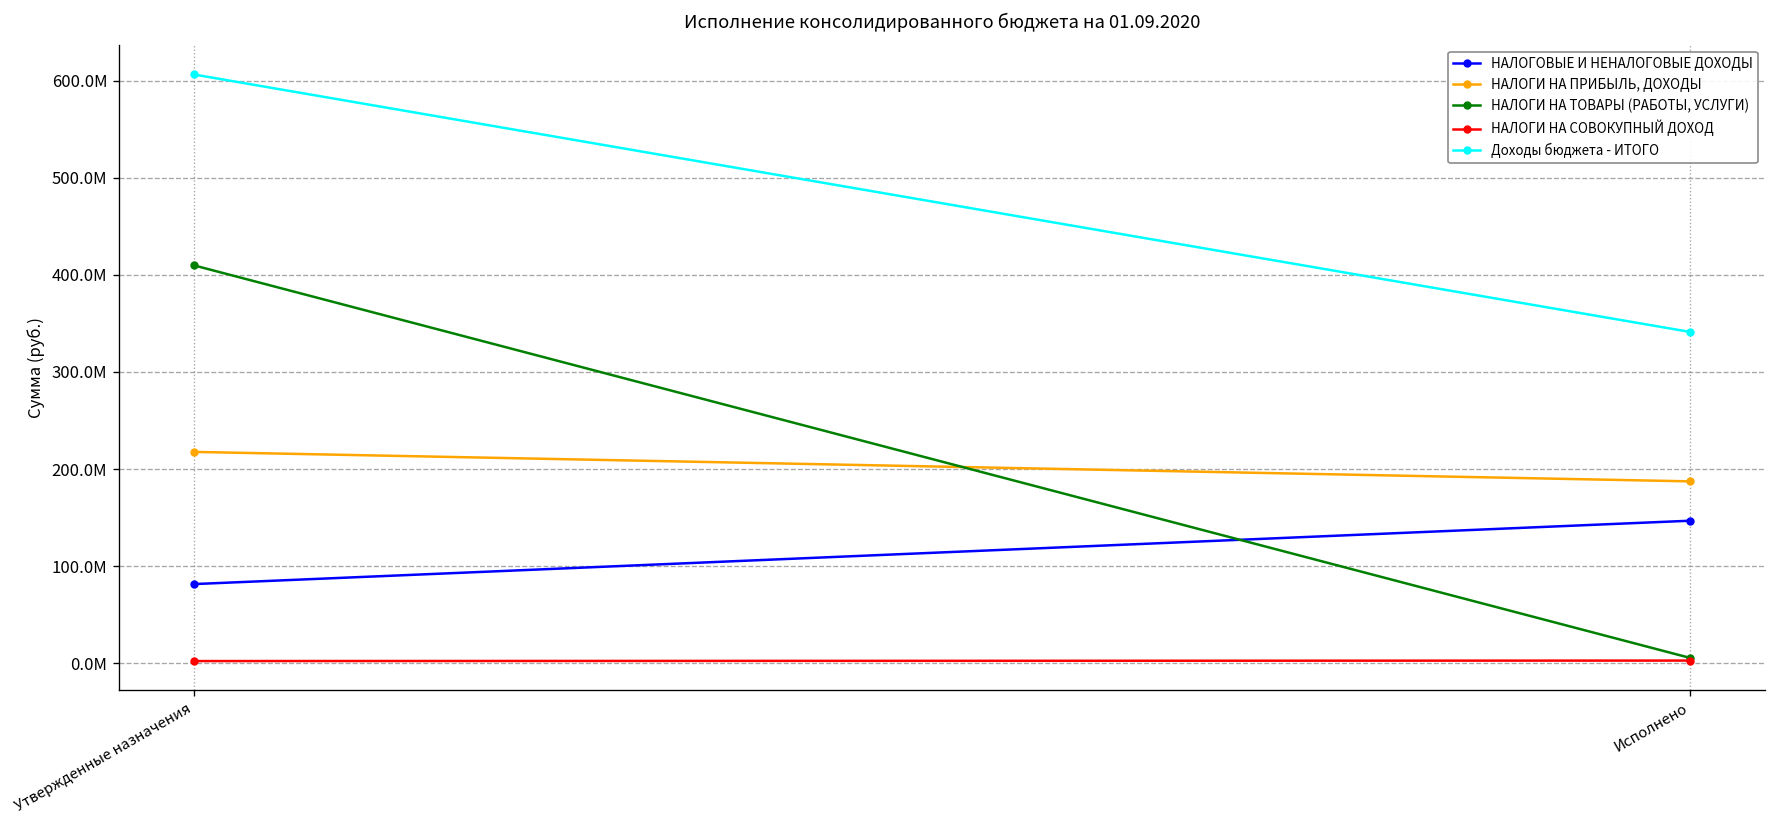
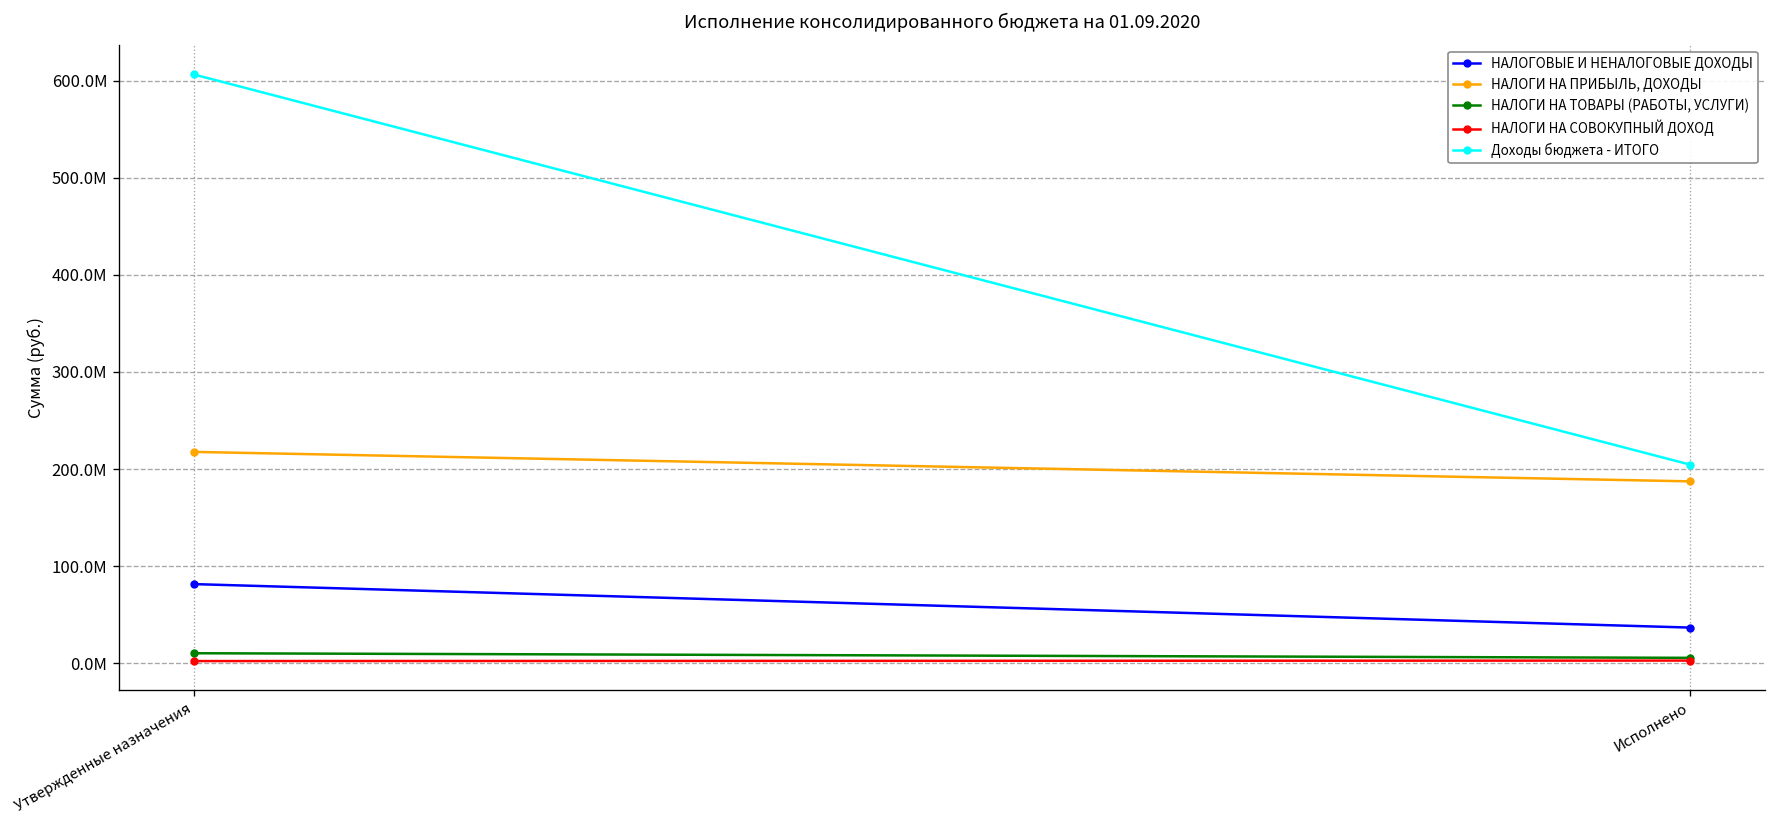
НАЛОГИ НА ТОВАРЫ (РАБОТЫ, УСЛУГИ), Утвержденные назначения: 410000000 -> 10000000
НАЛОГОВЫЕ И НЕНАЛОГОВЫЕ ДОХОДЫ, Исполнено: 150000000 -> 40000000
Доходы бюджета - ИТОГО, Исполнено: 340000000 -> 200000000
